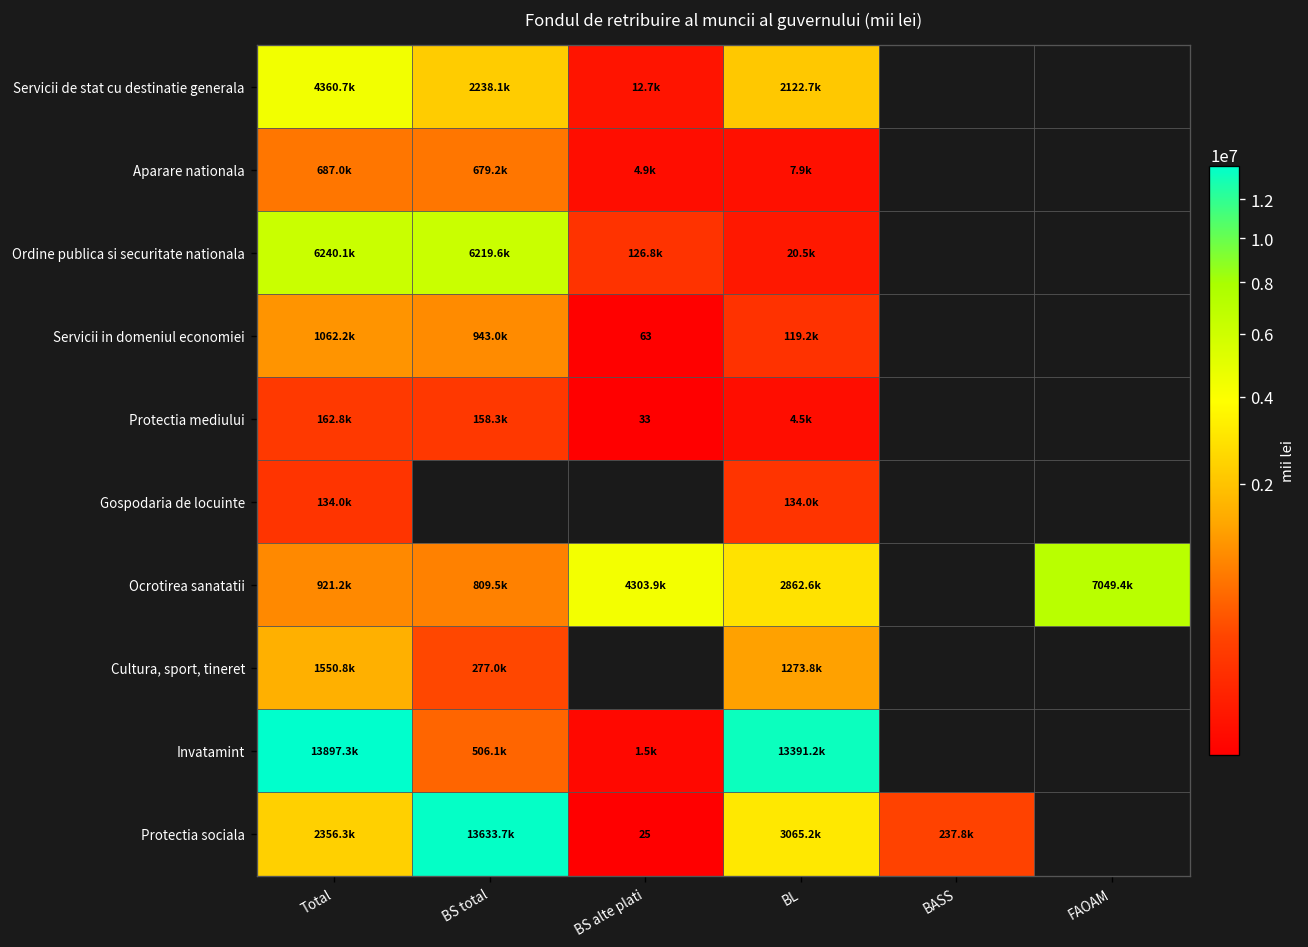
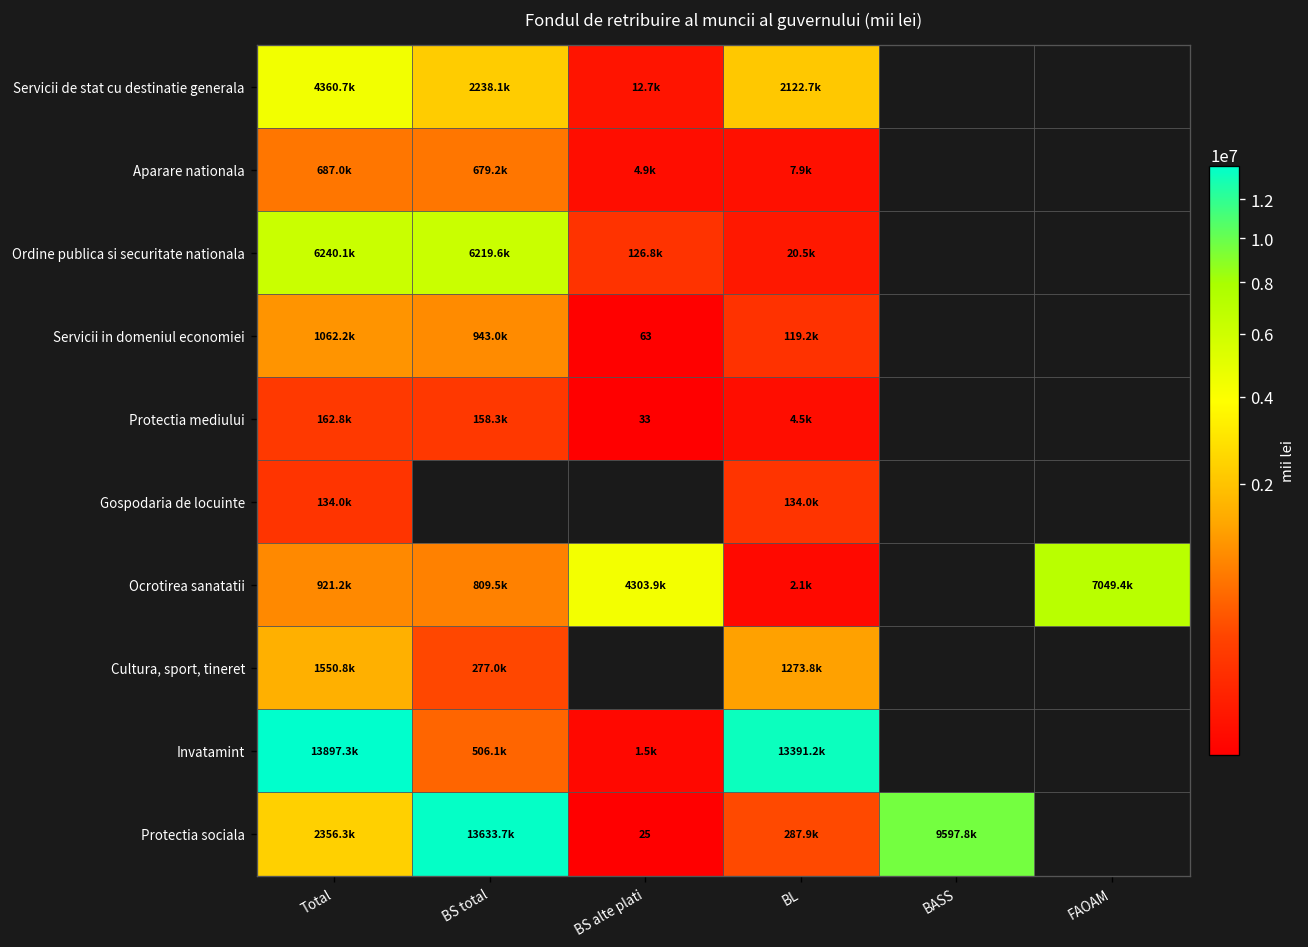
Ocrotirea sanatatii, BL: 2862.6k -> 2.1k
Protectia sociala, BL: 3065.2k -> 287.9k
Protectia sociala, BASS: 237.8k -> 9597.8k
